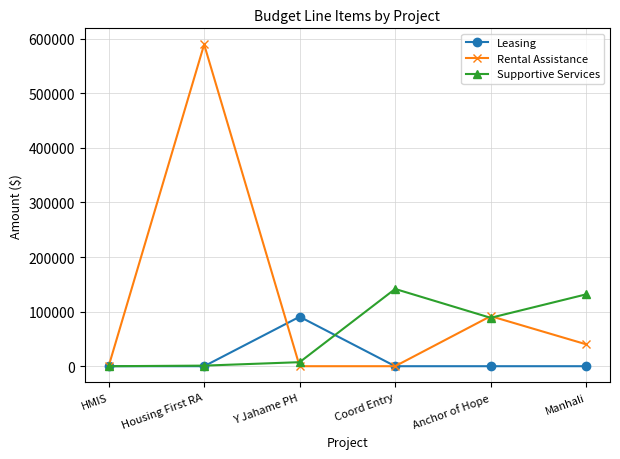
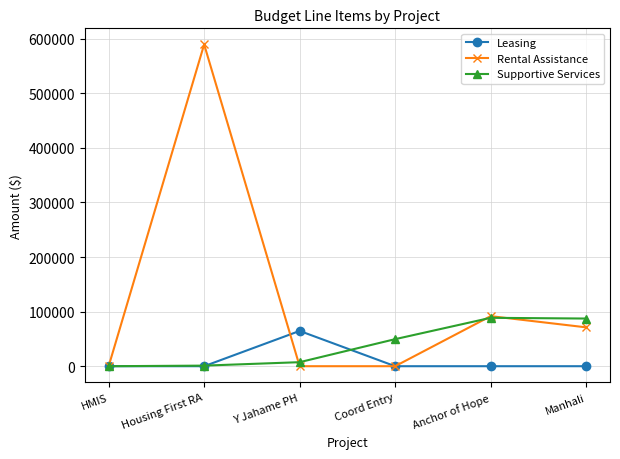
Leasing, Y Jahame PH: 90000 -> 60000
Supportive Services, Coord Entry: 140000 -> 50000
Rental Assistance, Manhali: 40000 -> 70000
Supportive Services, Manhali: 130000 -> 90000
